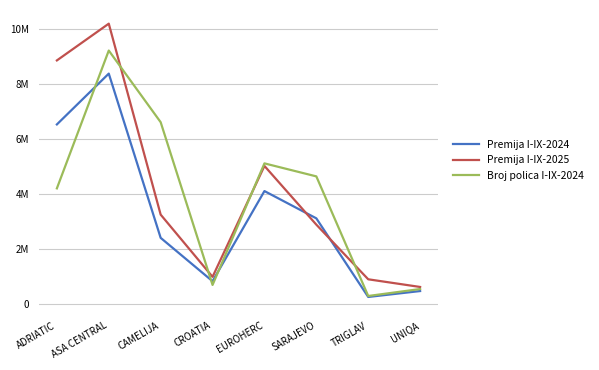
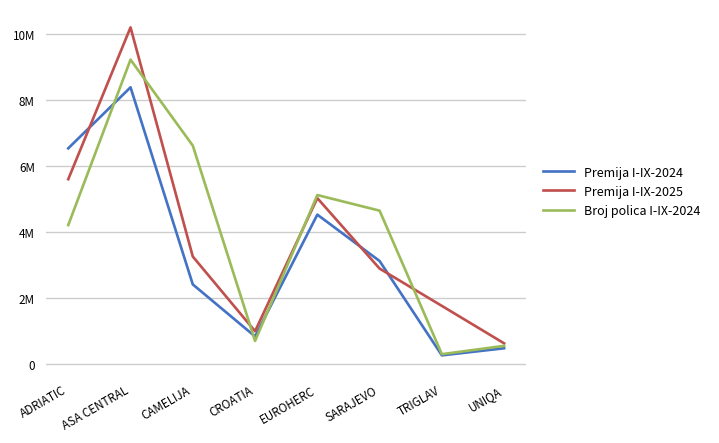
Premija I-IX-2025, ADRIATIC: 8900000 -> 5600000
Premija I-IX-2024, EUROHERC: 4100000 -> 4500000
Premija I-IX-2025, TRIGLAV: 900000 -> 1800000
